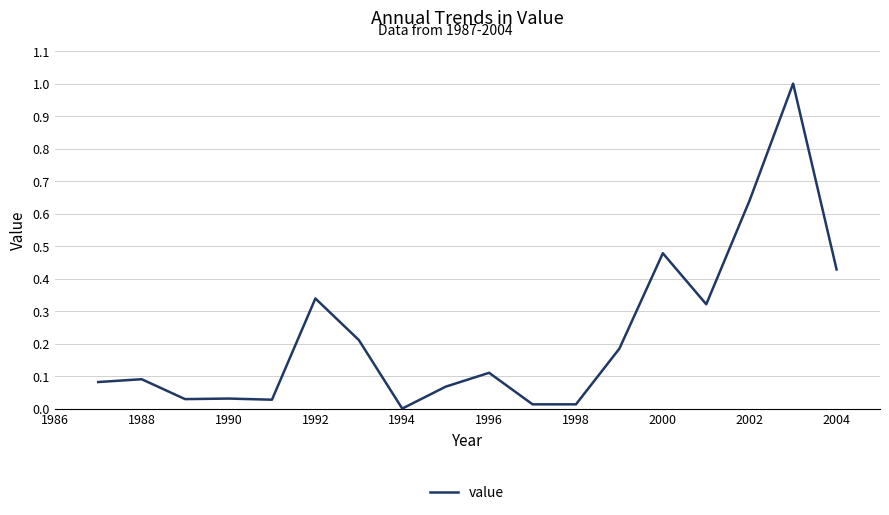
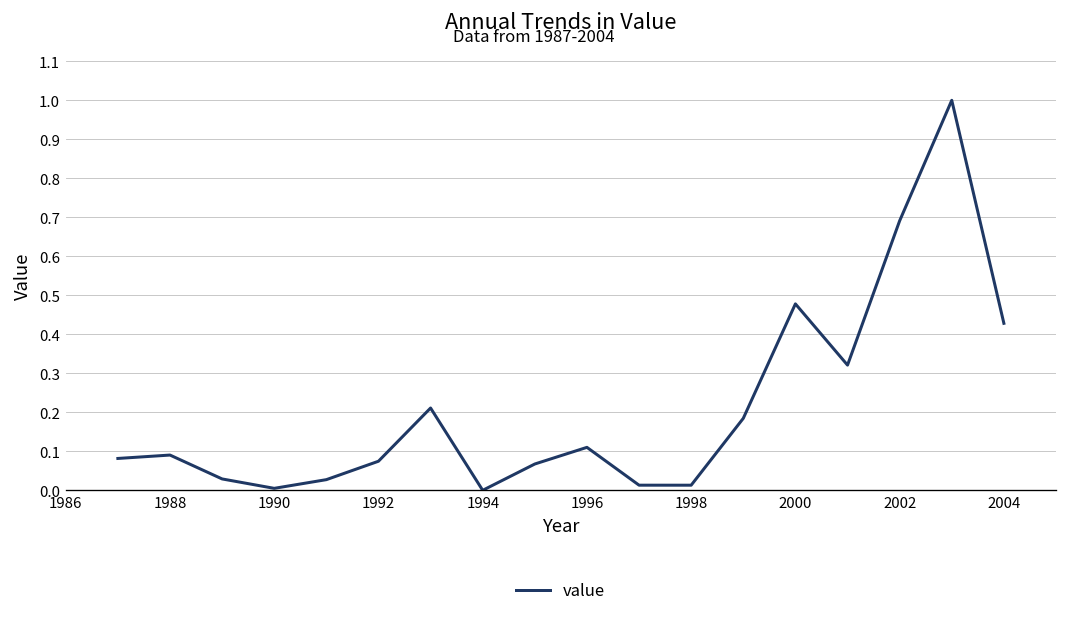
1990: 0.03 -> 0.01
1992: 0.34 -> 0.07
2002: 0.64 -> 0.69
